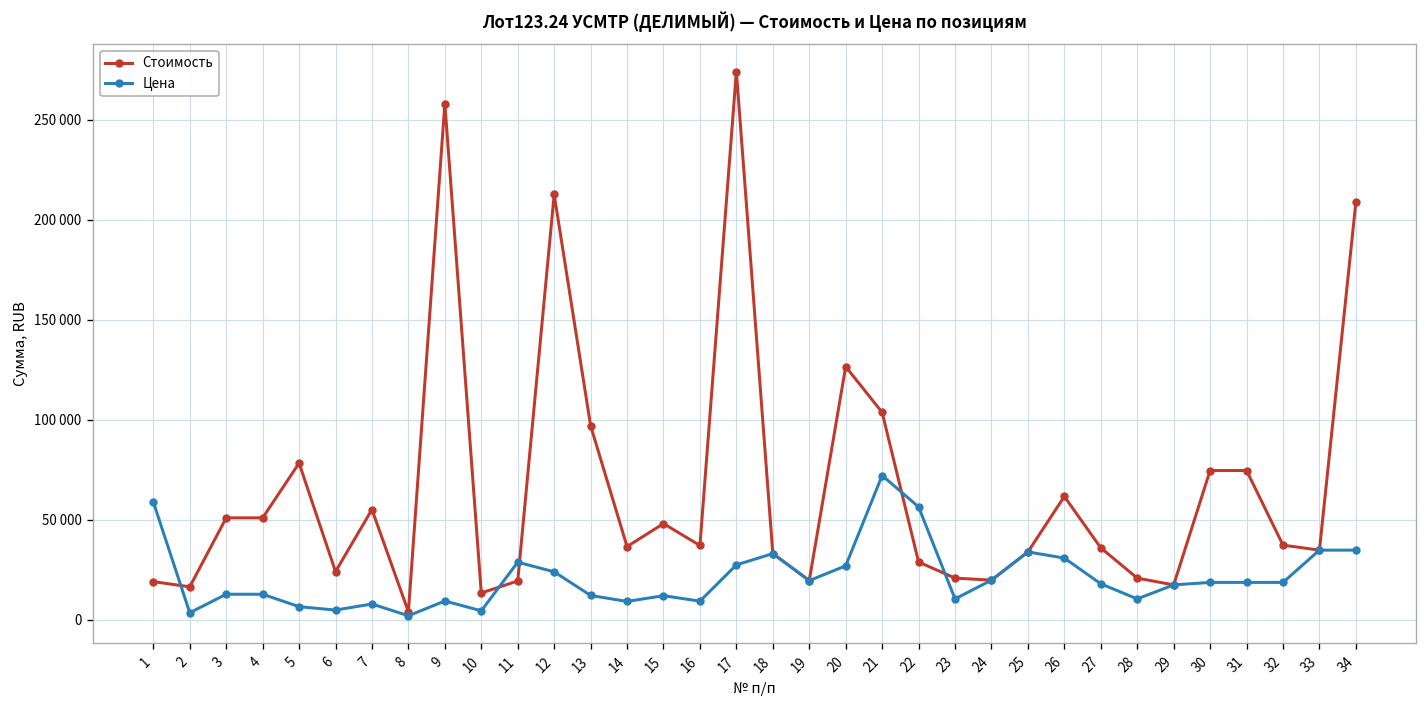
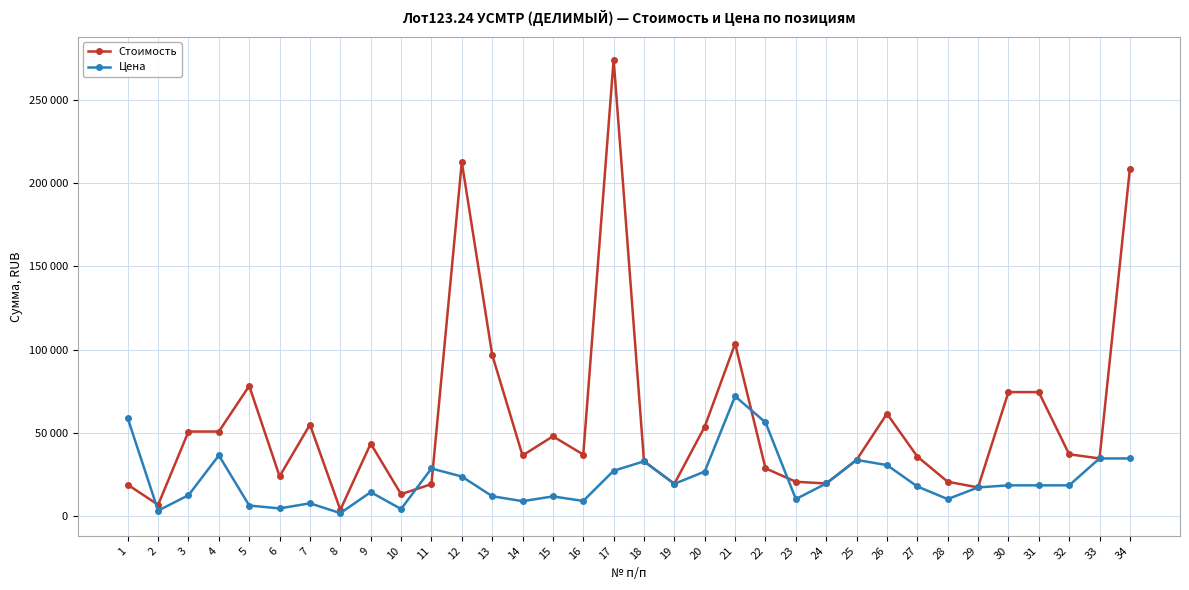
Стоимость, 2: 16000 -> 7000
Цена, 4: 13000 -> 37000
Стоимость, 9: 258000 -> 44000
Цена, 9: 9000 -> 15000
Стоимость, 20: 127000 -> 54000
